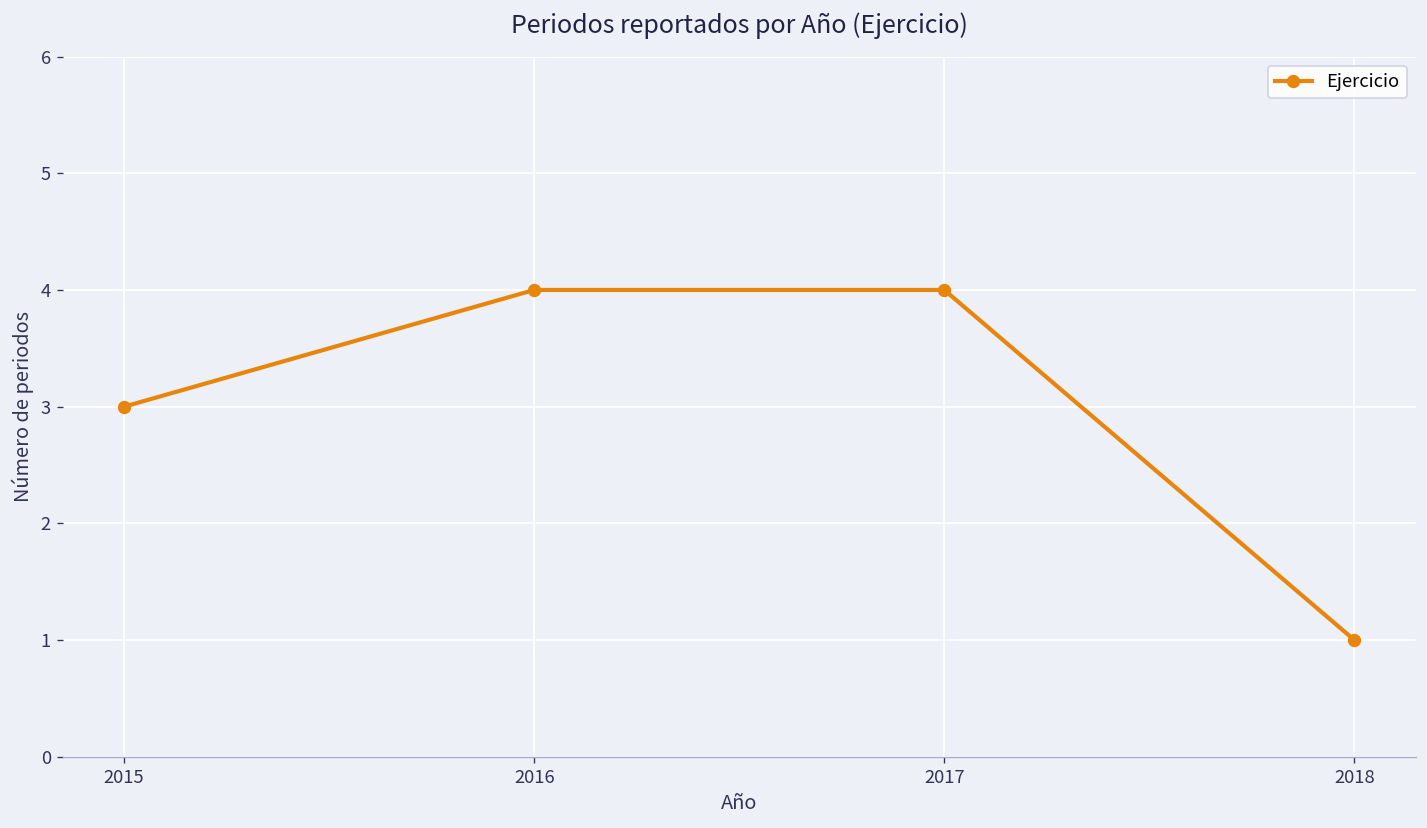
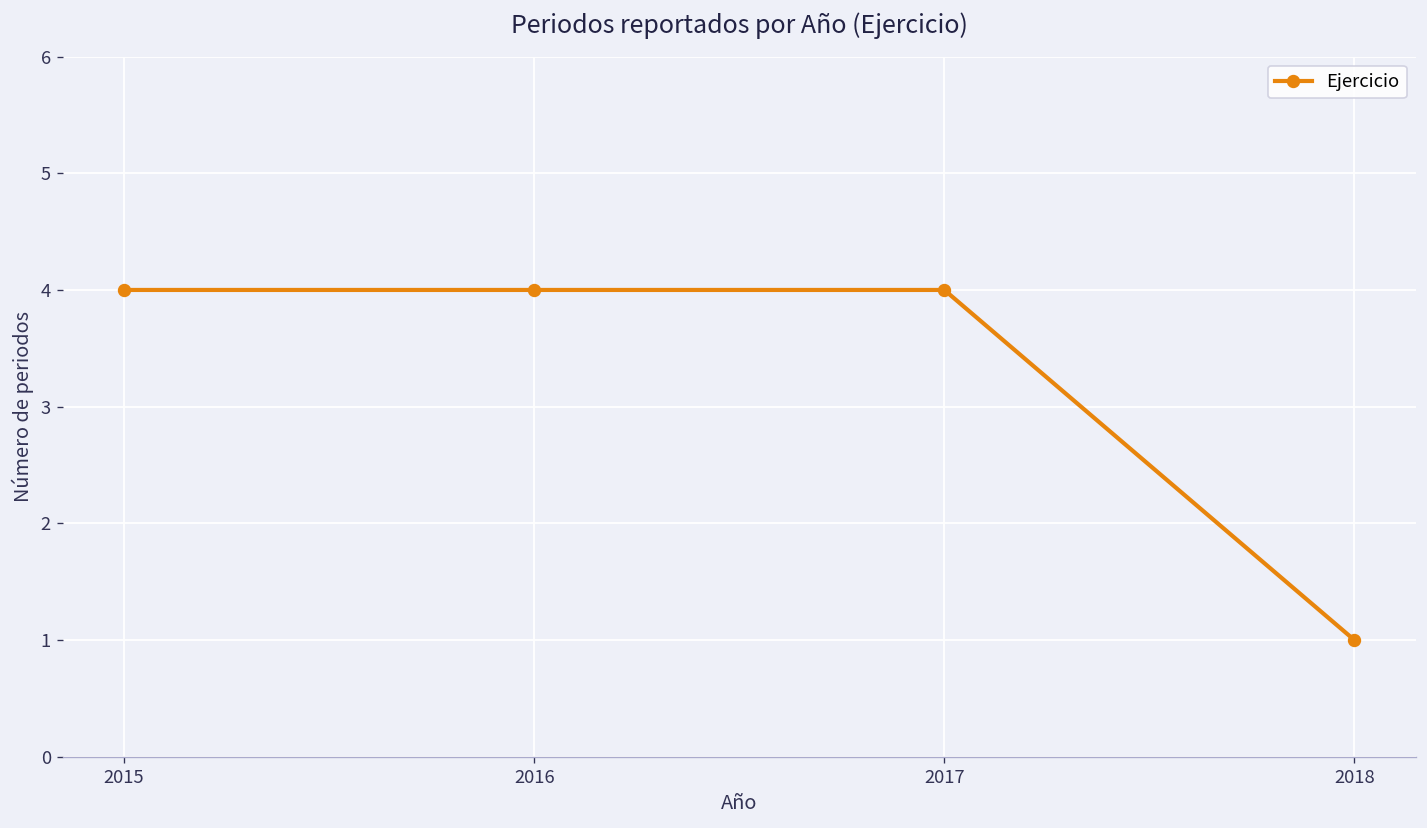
2015: 3 -> 4
